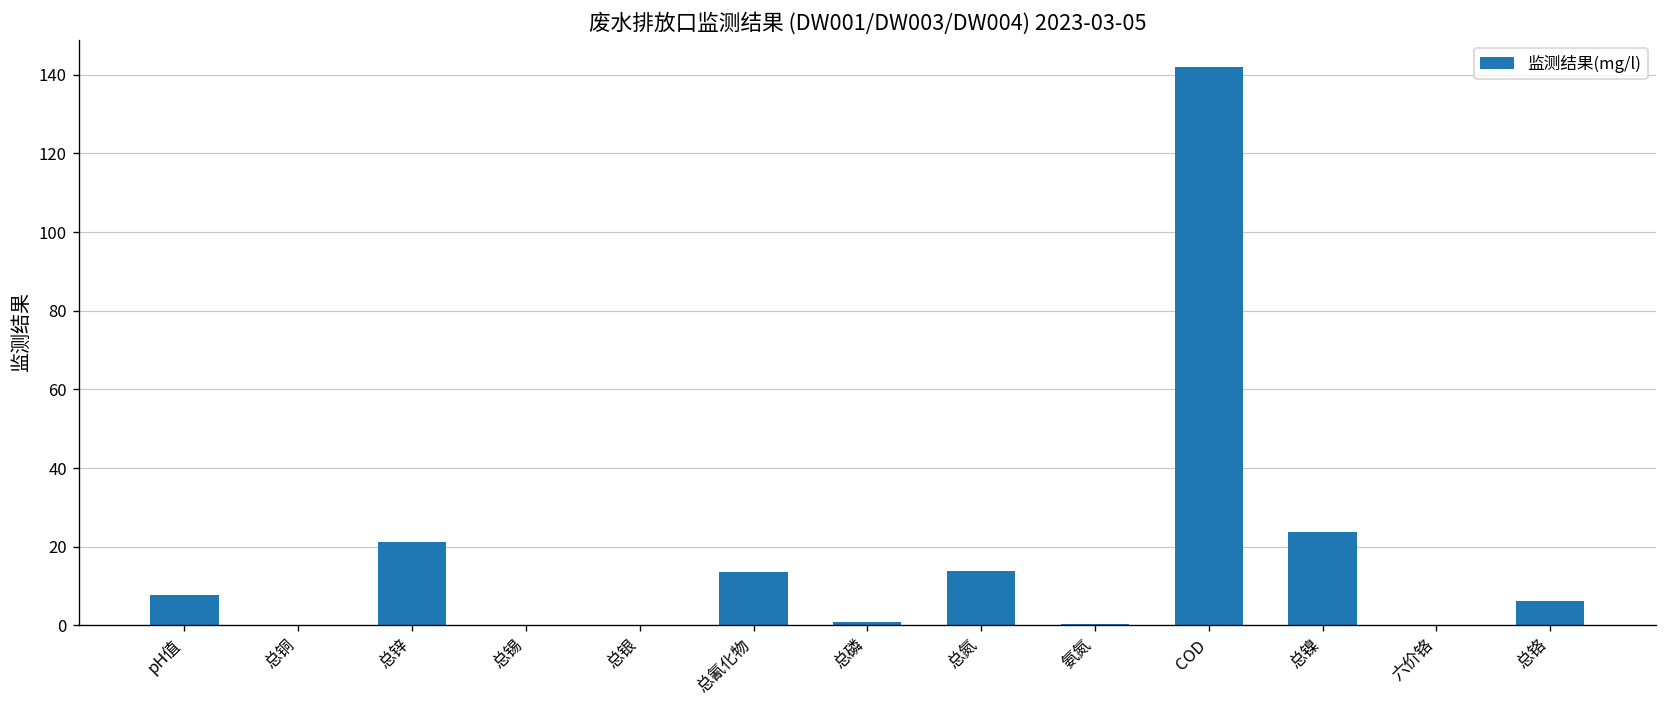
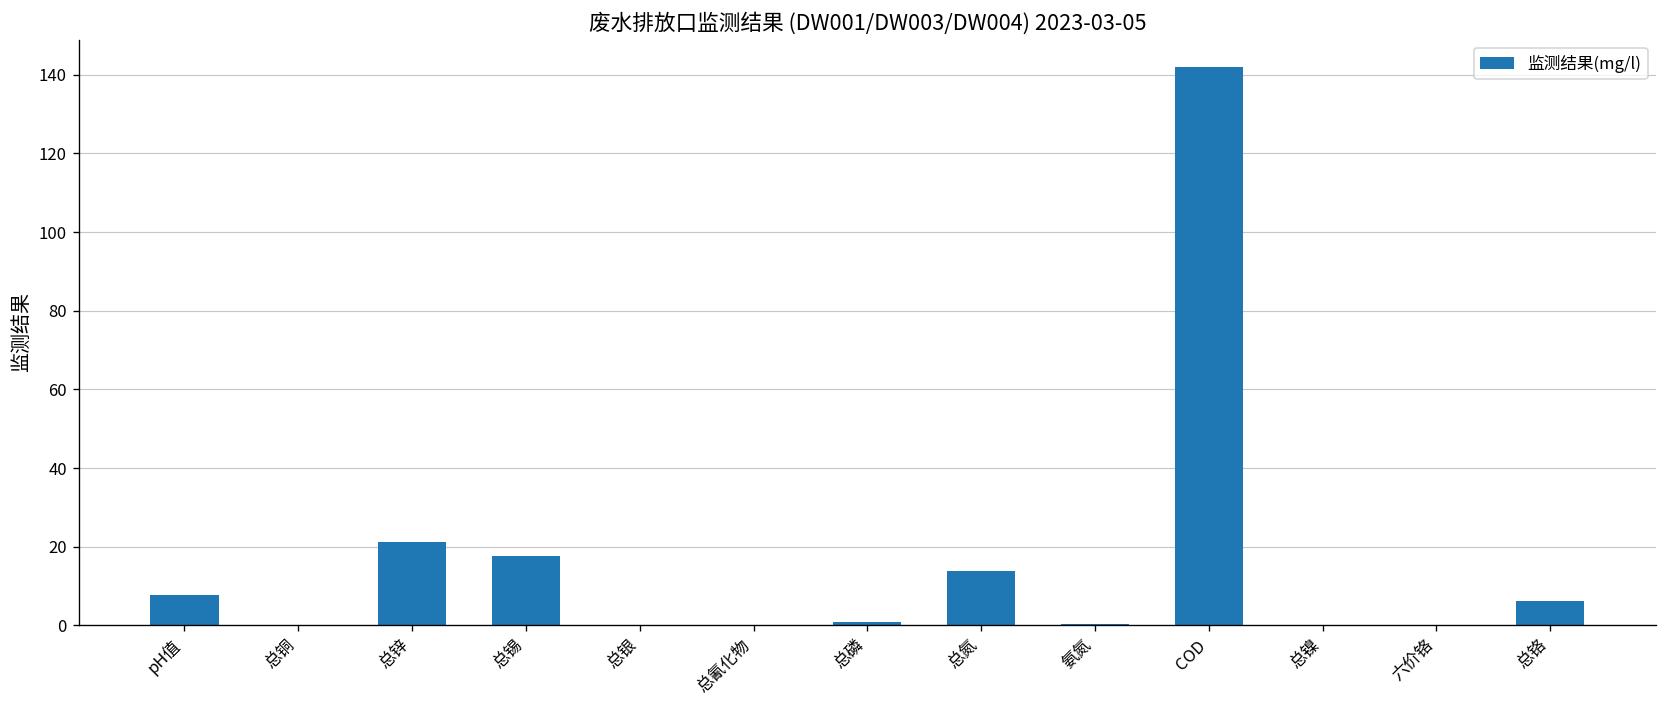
总锡: 0 -> 18
总氰化物: 14 -> 0
总镍: 24 -> 0
